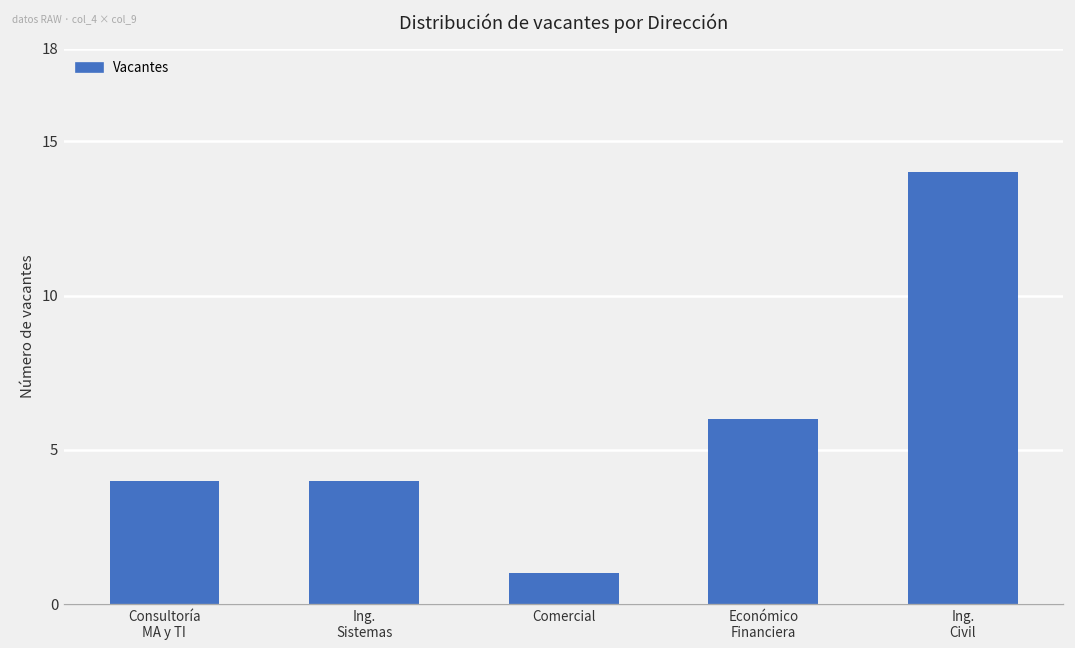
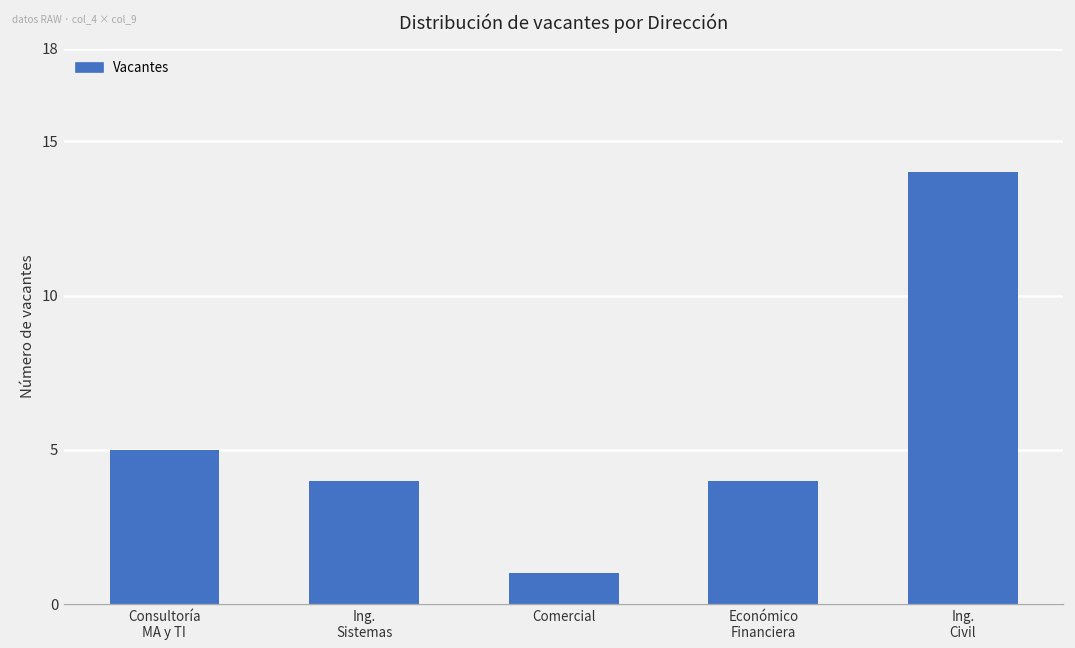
Consultoría MA y TI: 4 -> 5
Económico Financiera: 6 -> 4
